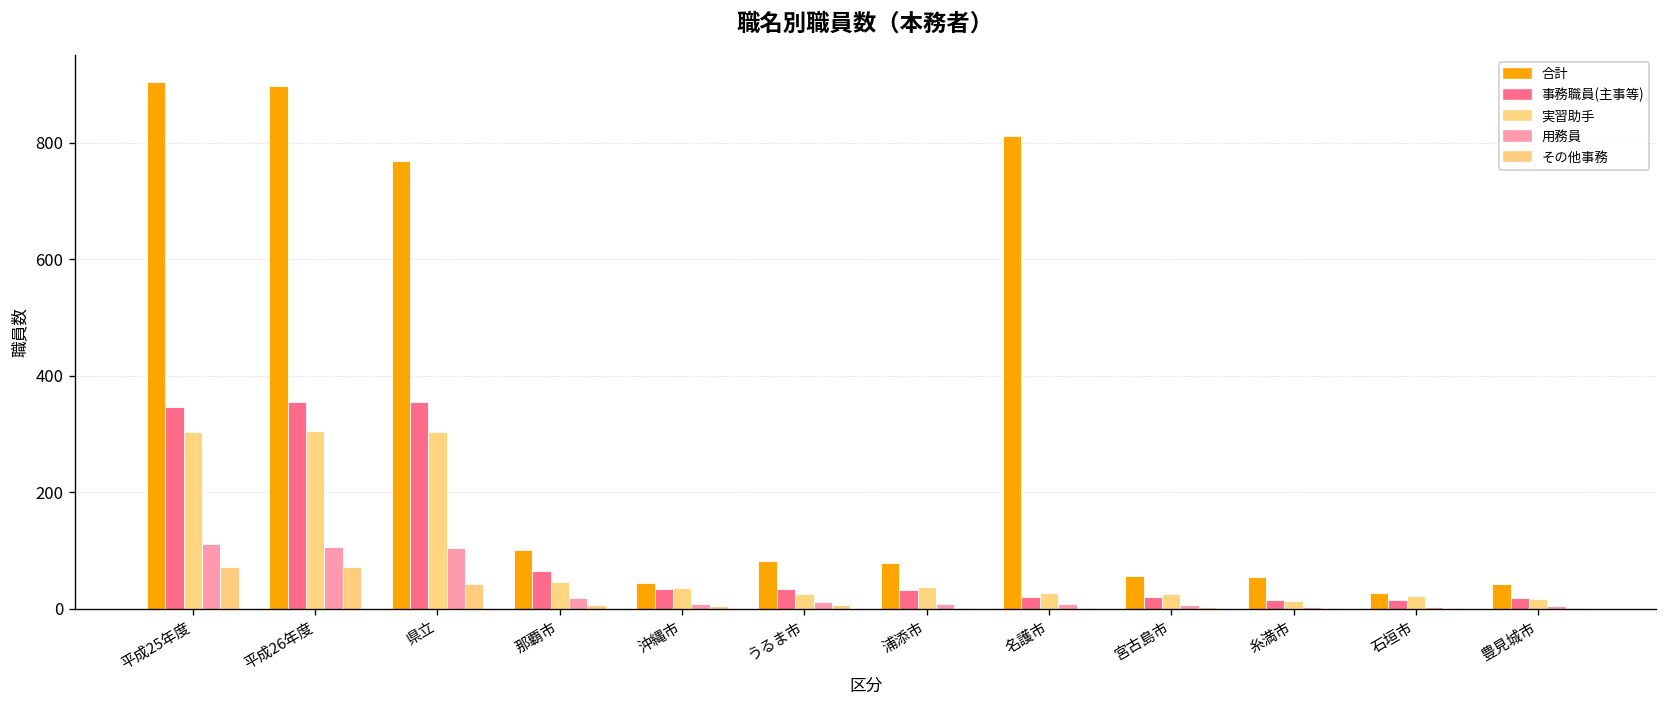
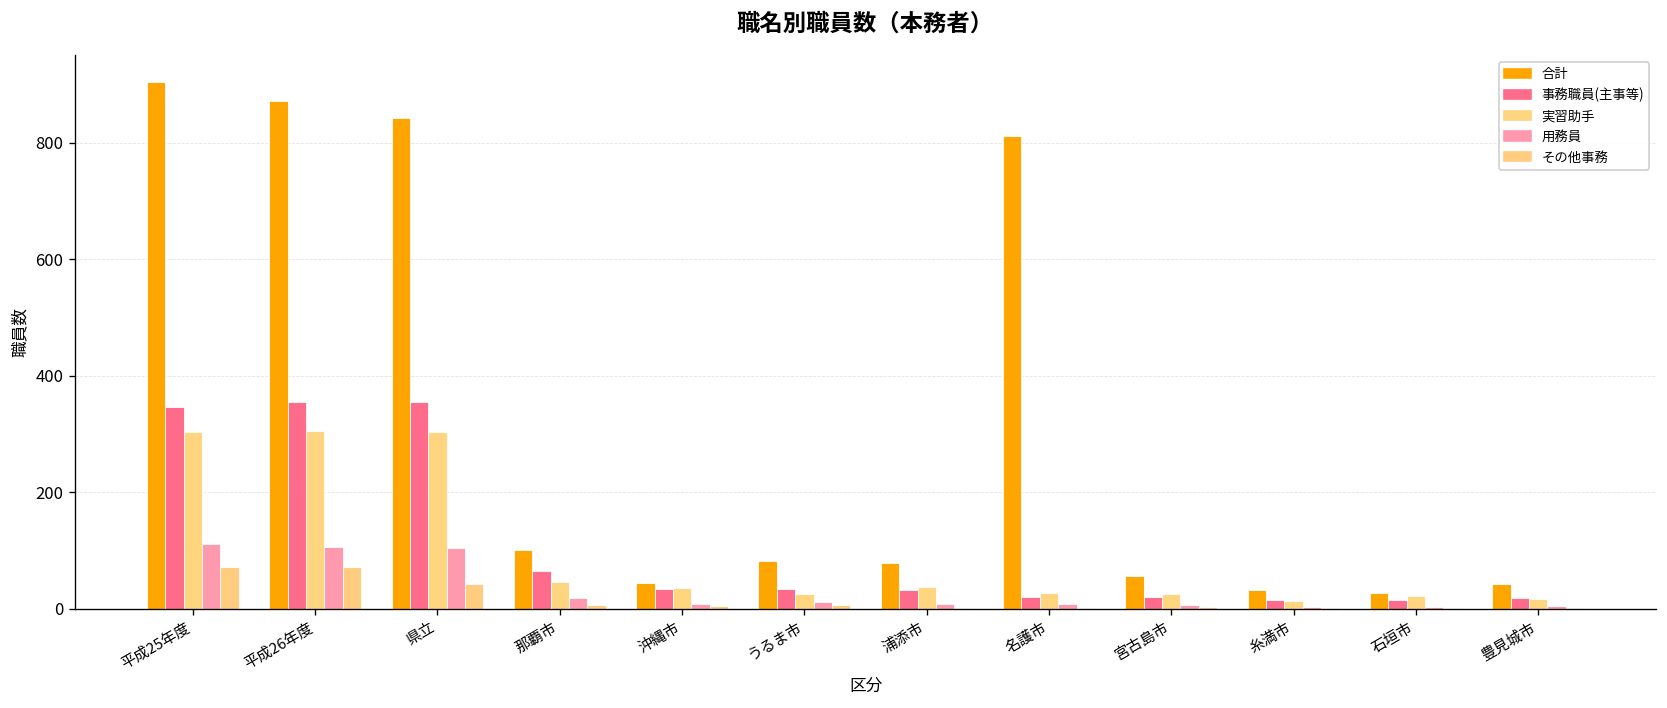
合計, 平成26年度: 900 -> 870
合計, 県立: 770 -> 840
合計, 糸満市: 50 -> 30
